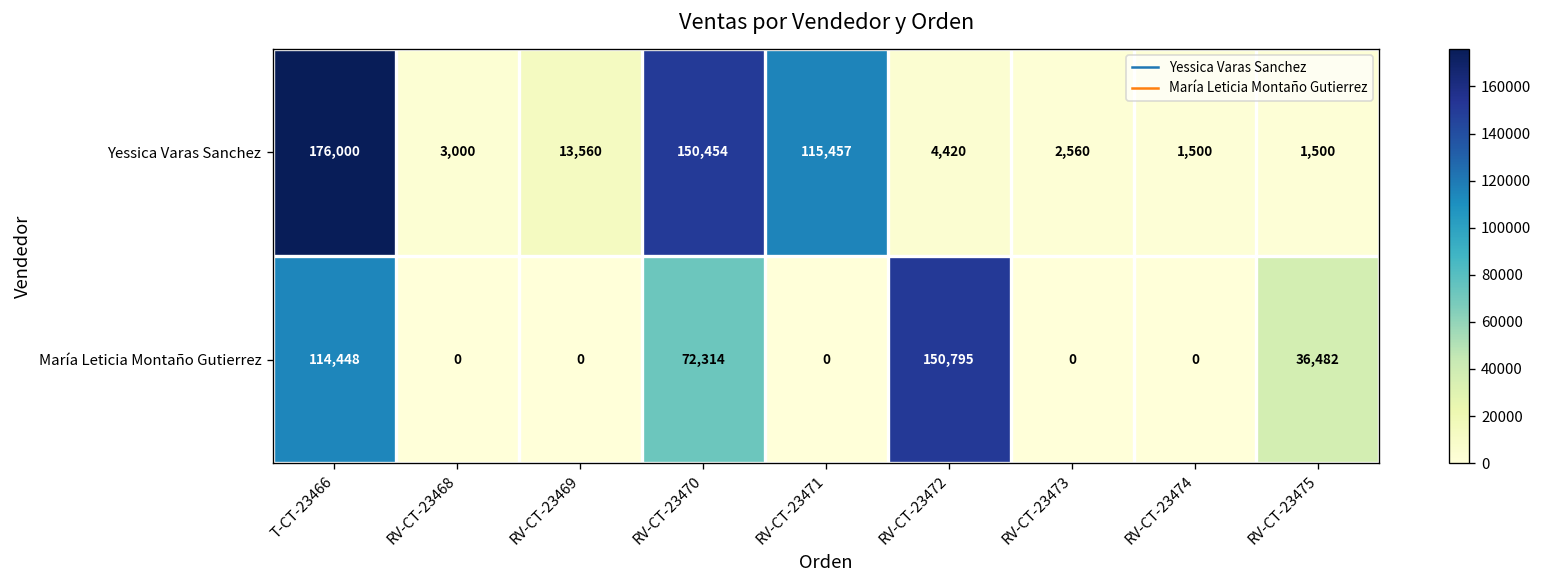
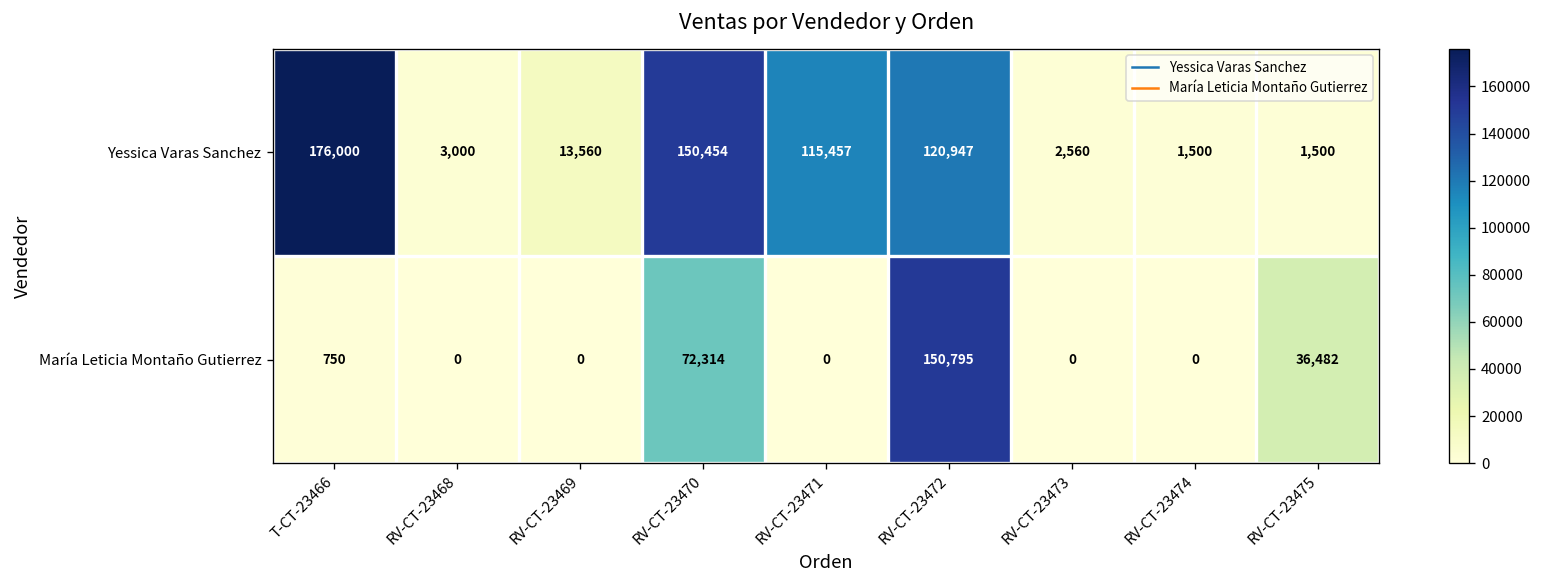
Yessica Varas Sanchez, RV-CT-23472: 4,420 -> 120,947
María Leticia Montaño Gutierrez, T-CT-23466: 114,448 -> 750
